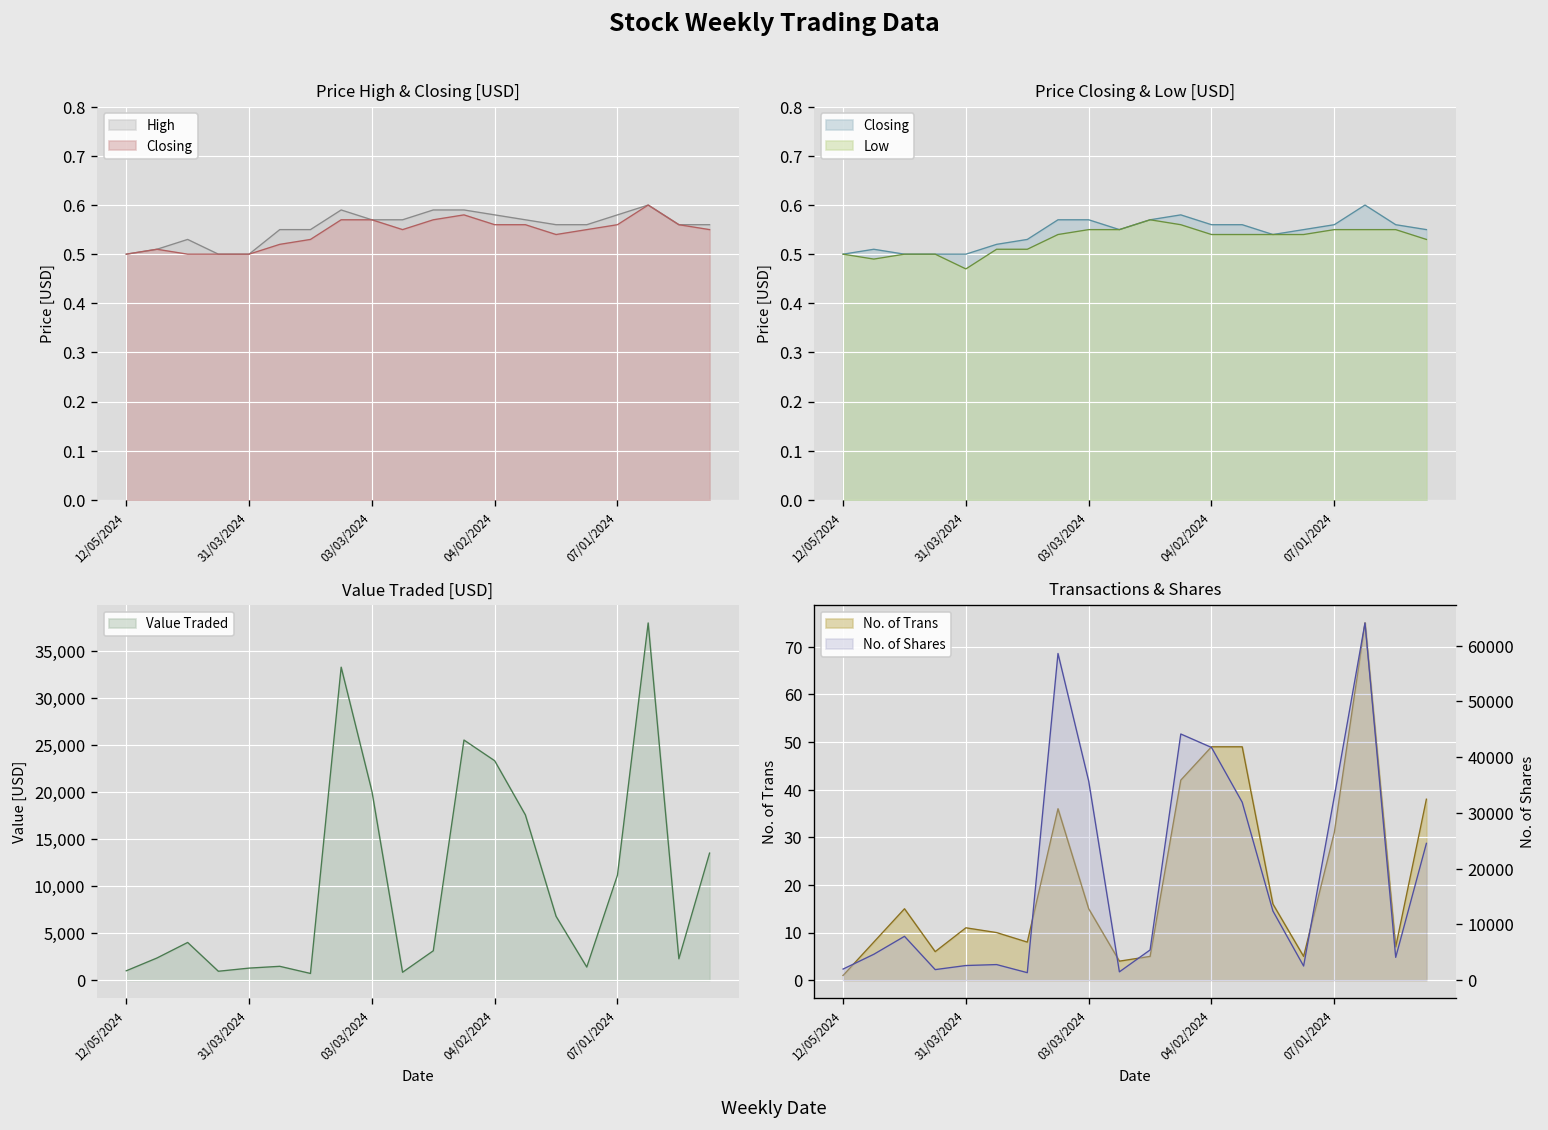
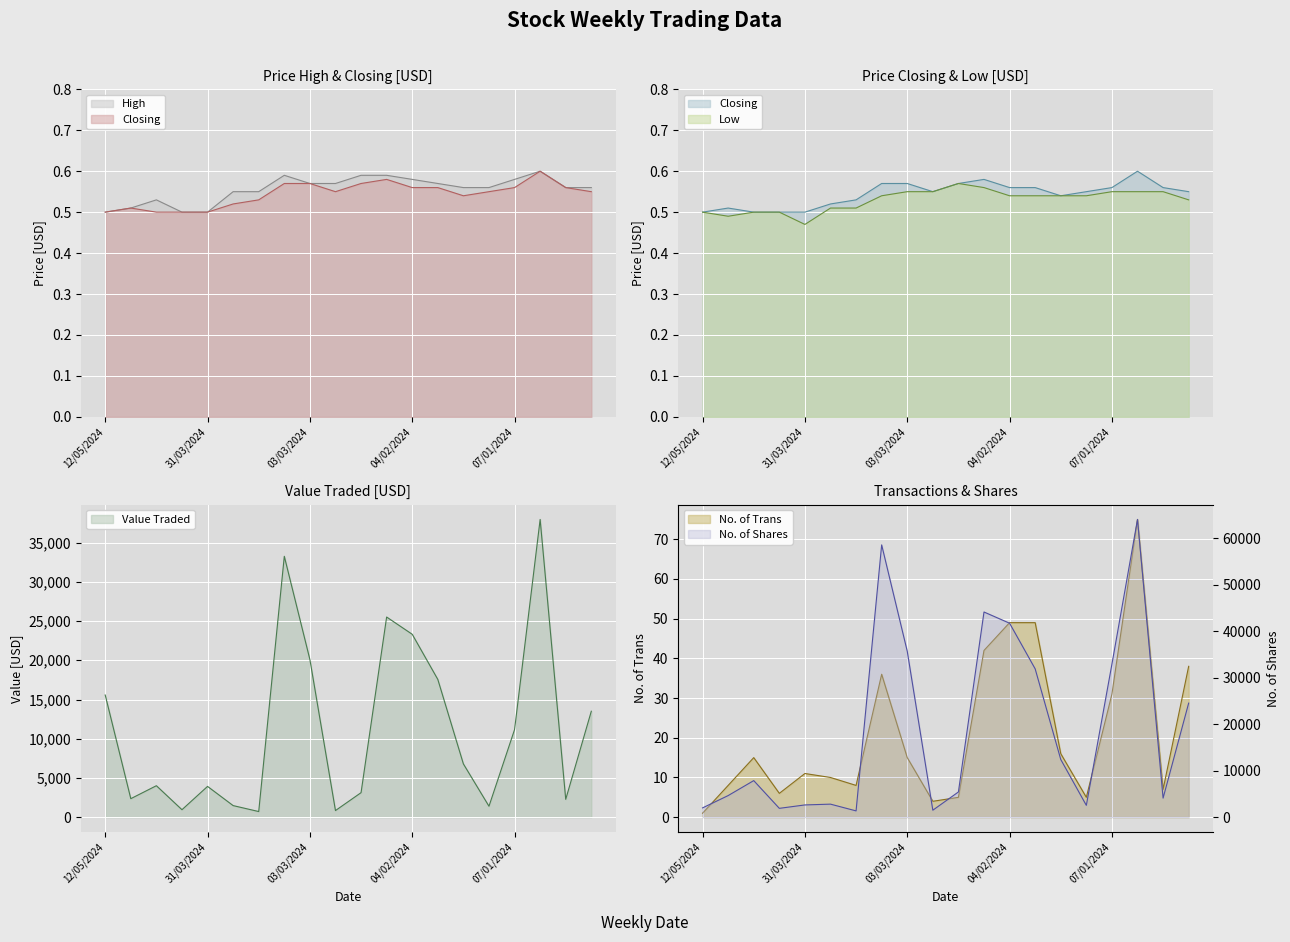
Value Traded [USD], 12/05/2024: 1,000 -> 16,000
Value Traded [USD], 31/03/2024: 1,000 -> 4,000
